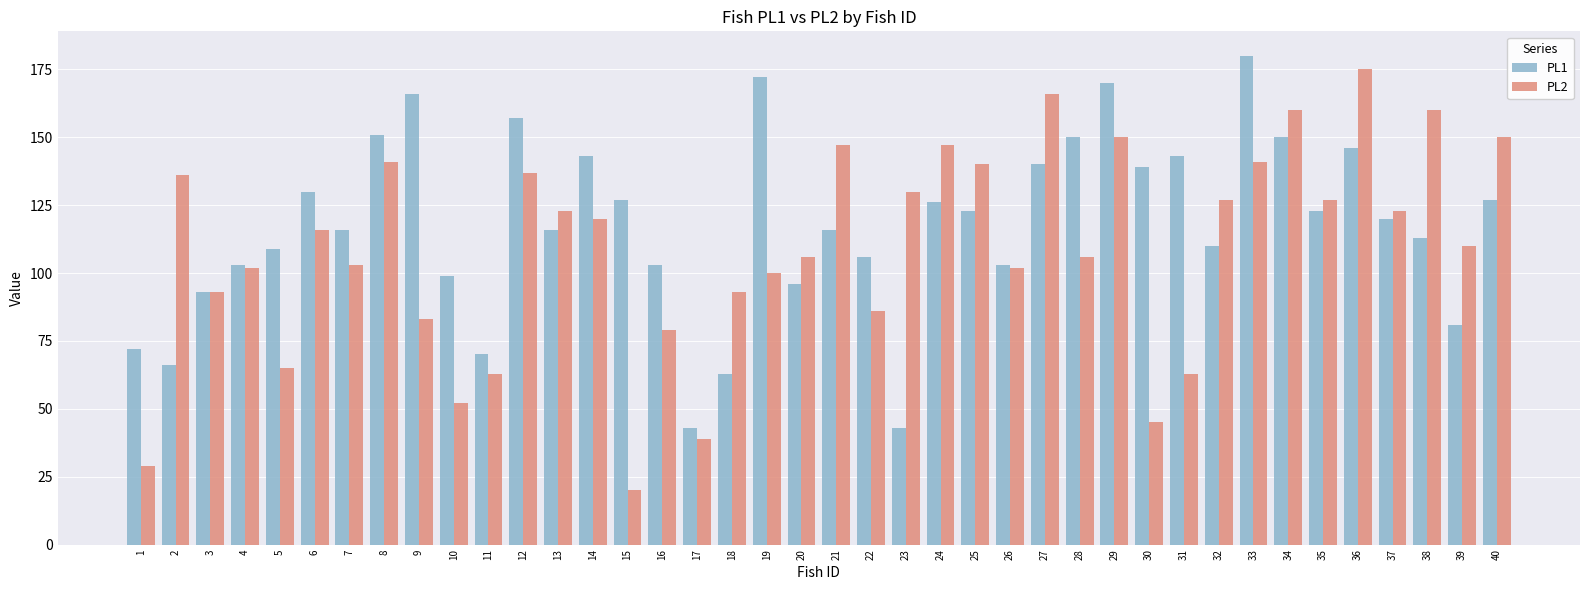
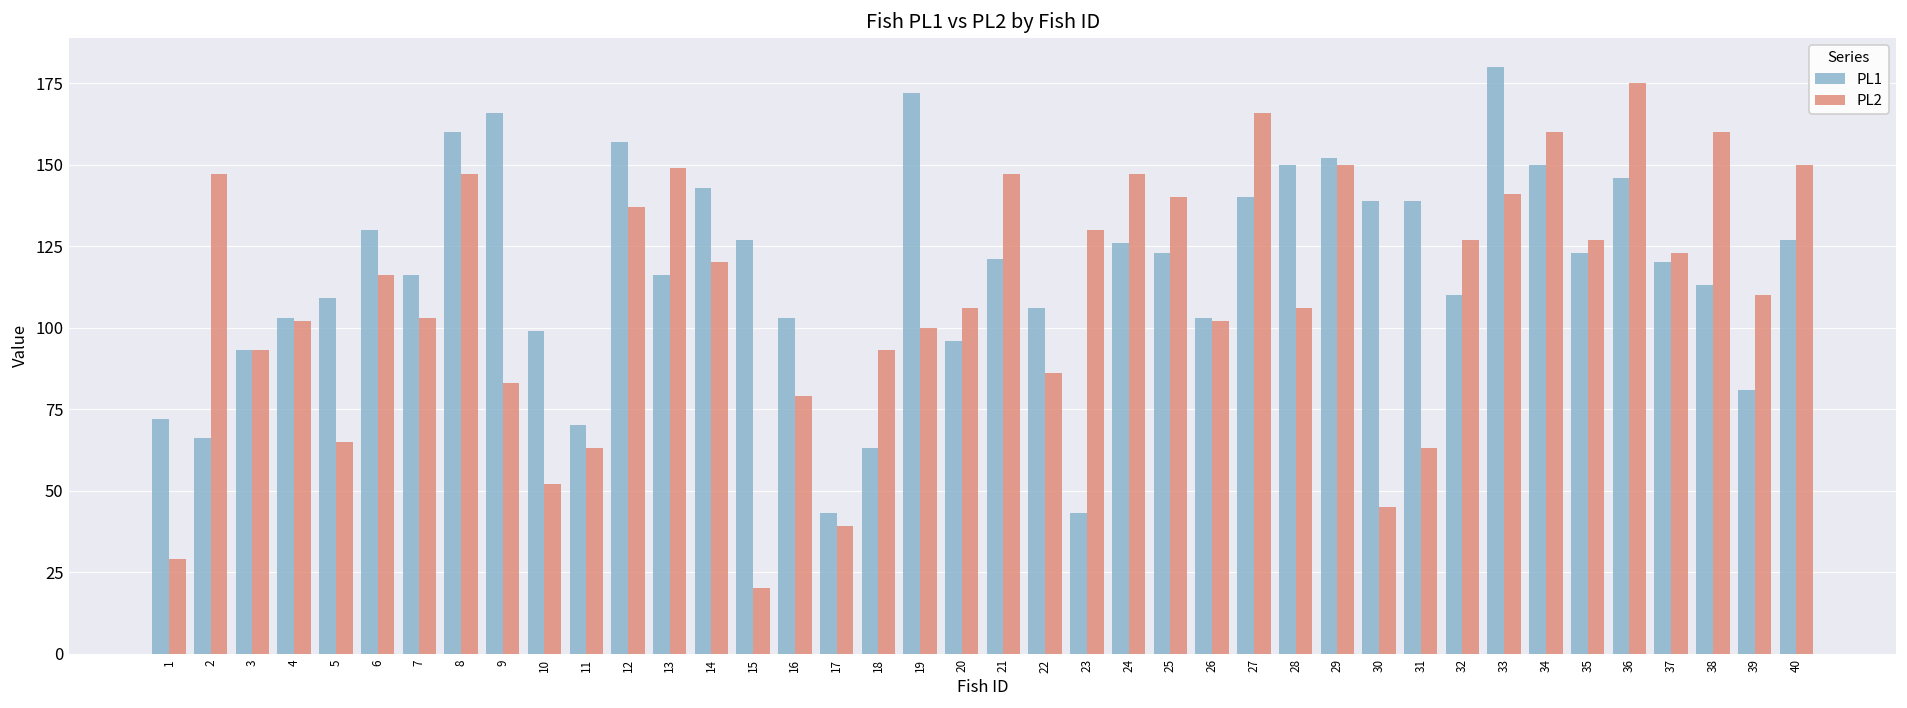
PL2, 2: 136 -> 147
PL1, 8: 151 -> 160
PL2, 8: 141 -> 147
PL2, 13: 123 -> 149
PL1, 21: 116 -> 121
PL1, 29: 170 -> 152
PL1, 31: 143 -> 139
